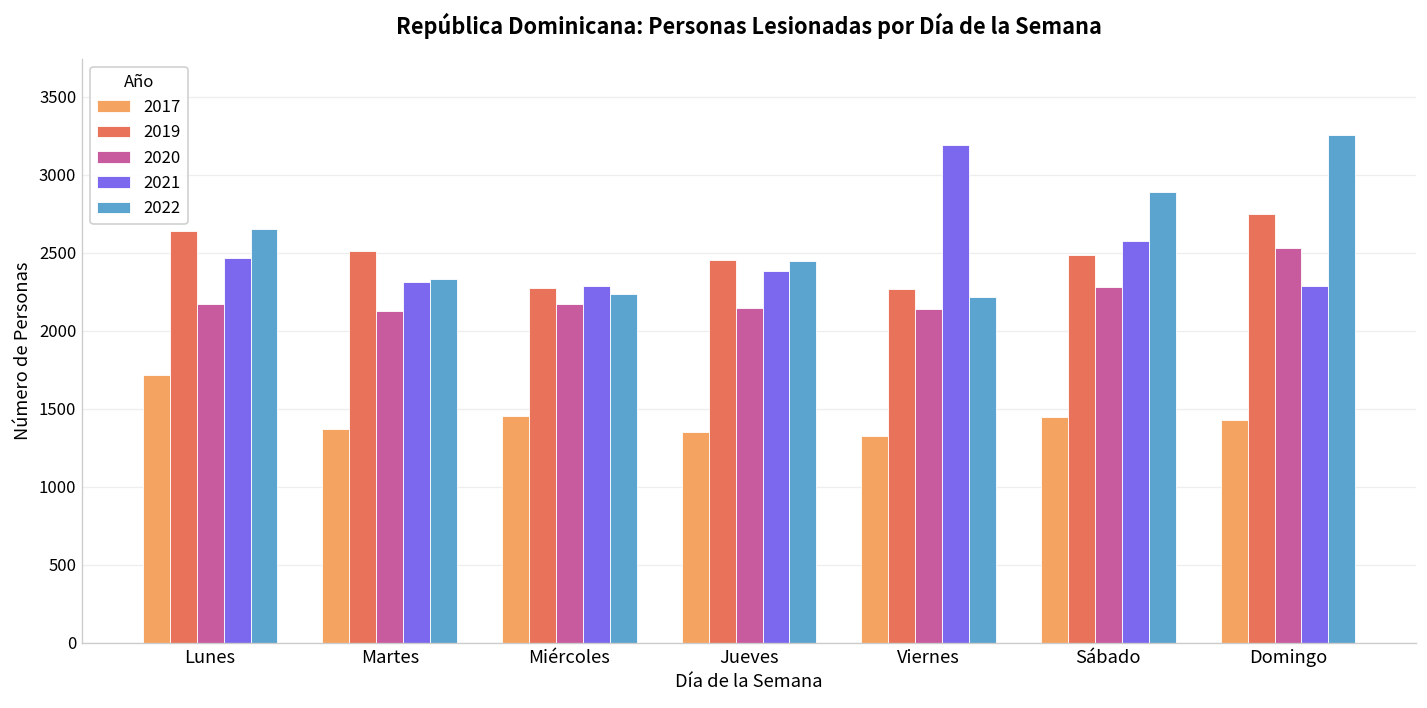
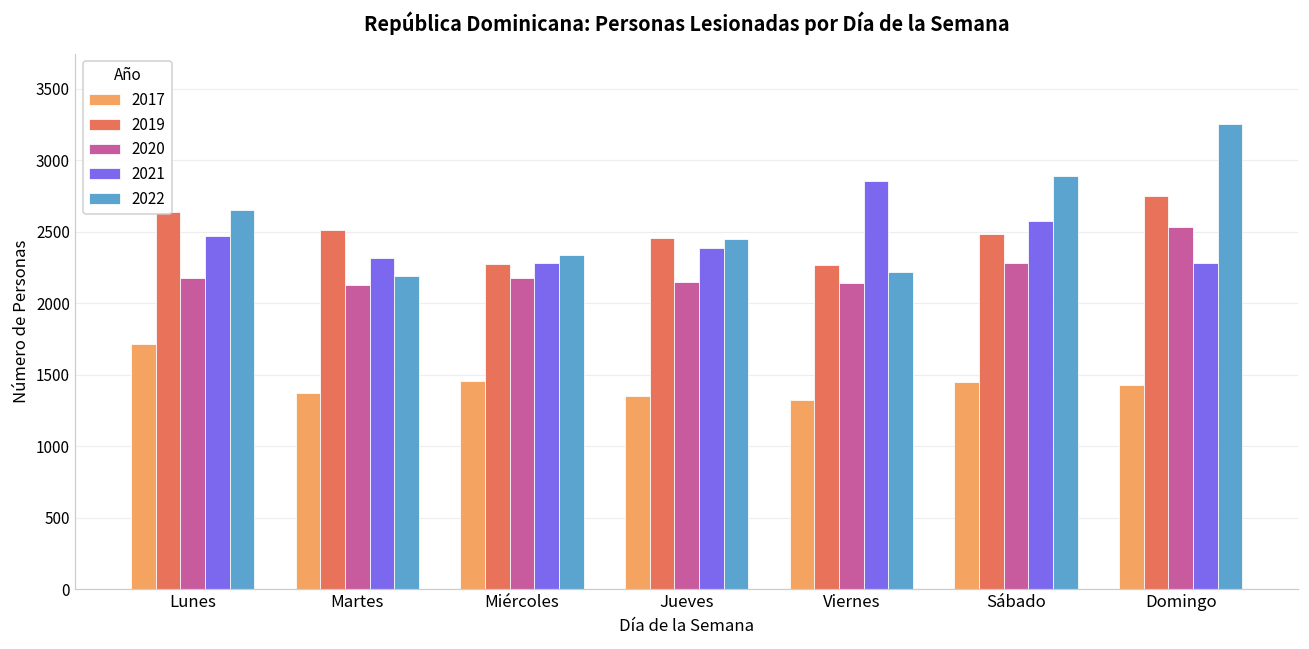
2022, Martes: 2330 -> 2190
2022, Miércoles: 2230 -> 2340
2021, Viernes: 3190 -> 2860
